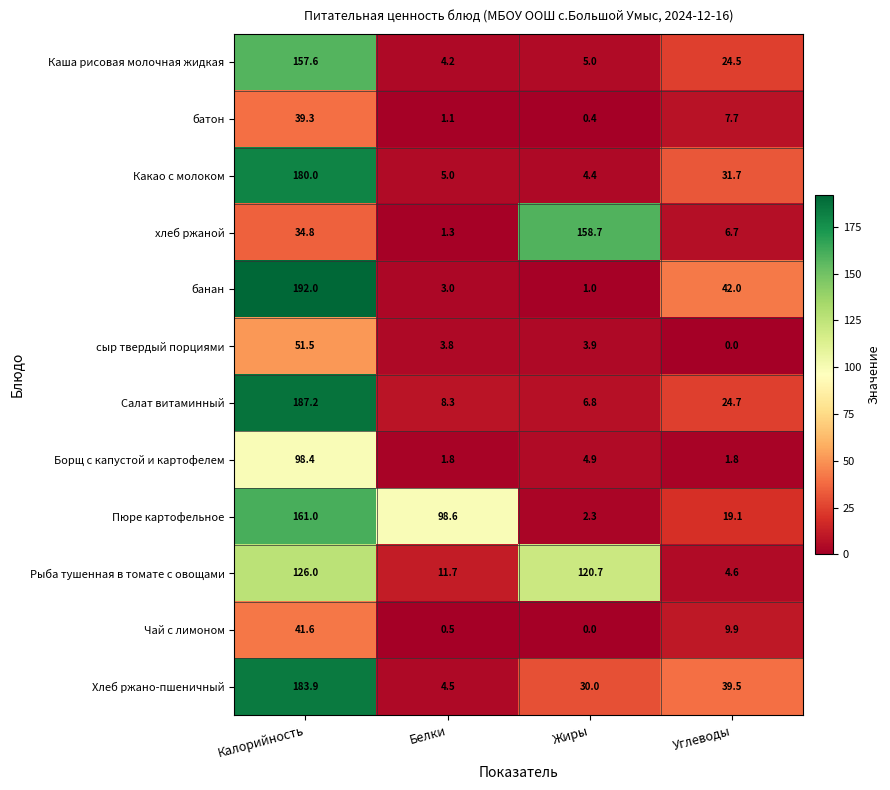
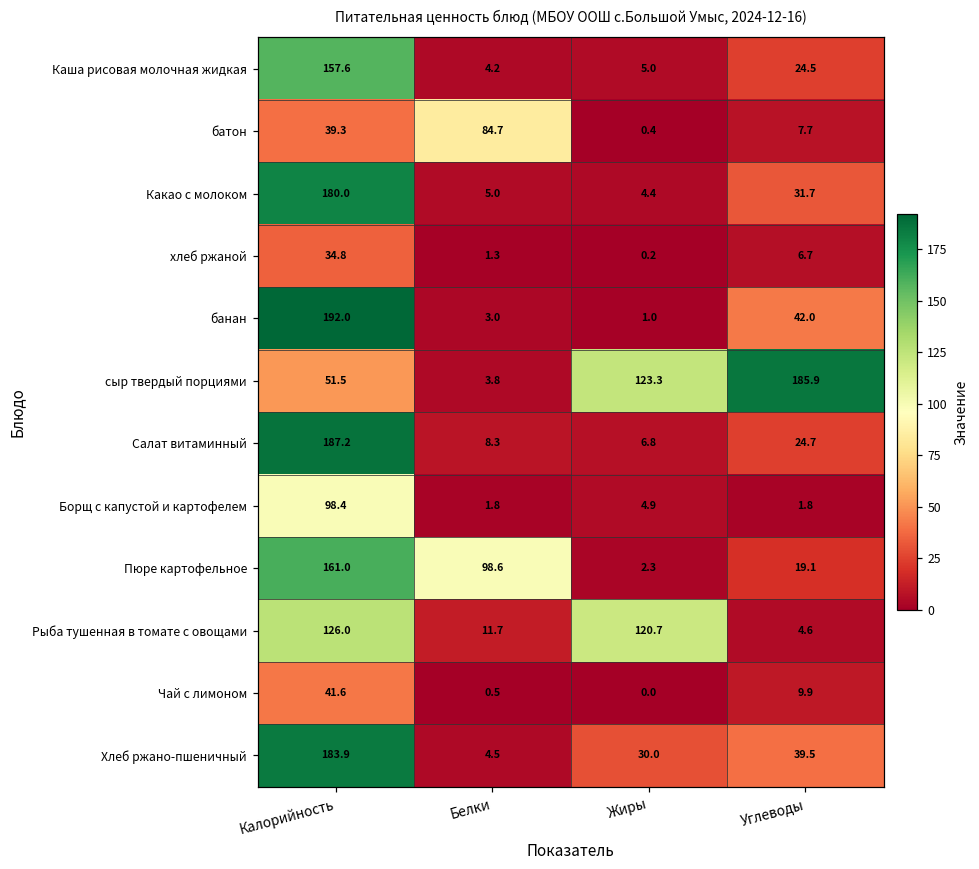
батон, Белки: 1.1 -> 84.7
хлеб ржаной, Жиры: 158.7 -> 0.2
сыр твердый порциями, Жиры: 3.9 -> 123.3
сыр твердый порциями, Углеводы: 0.0 -> 185.9
